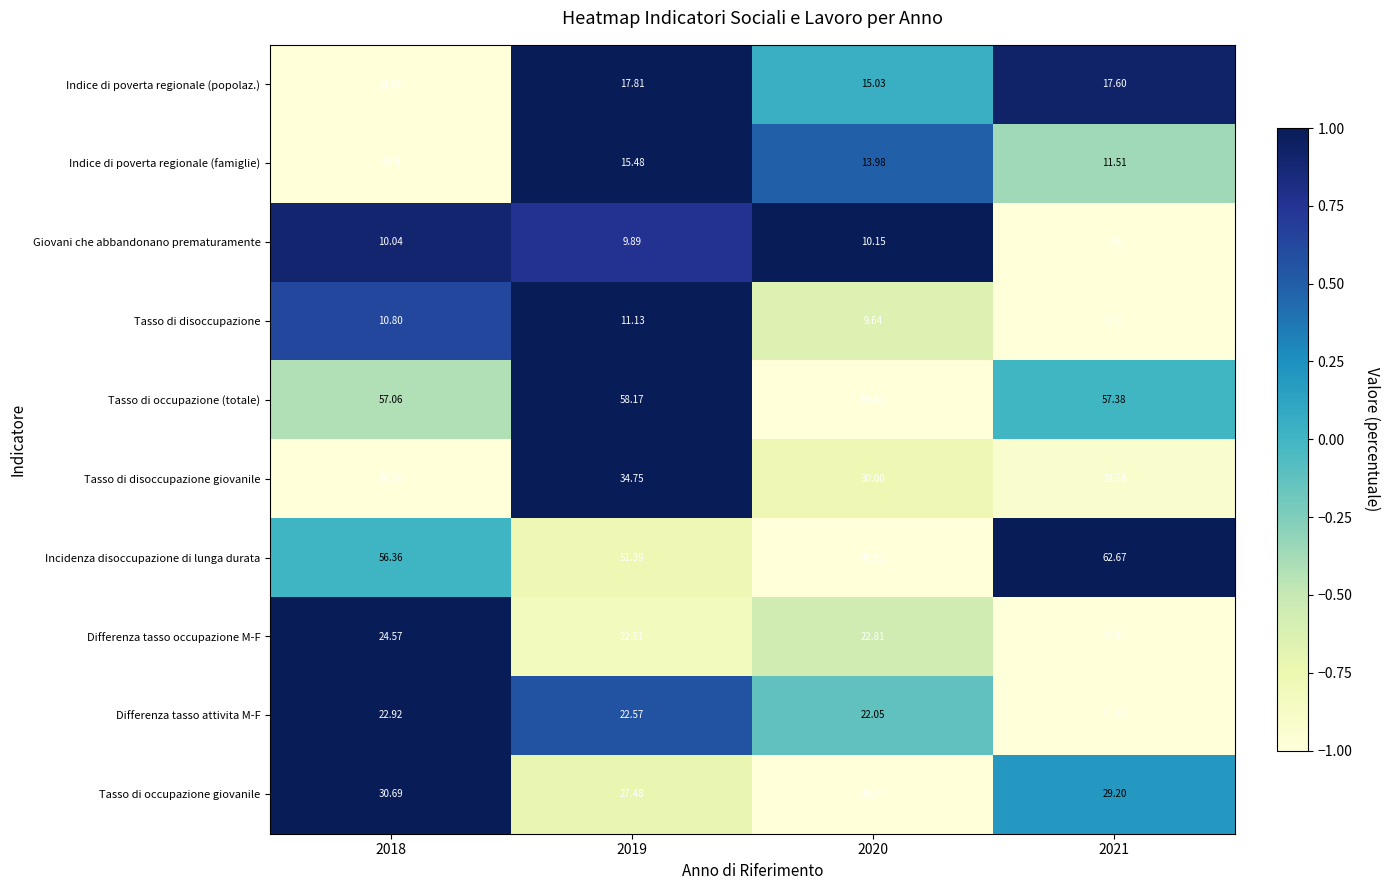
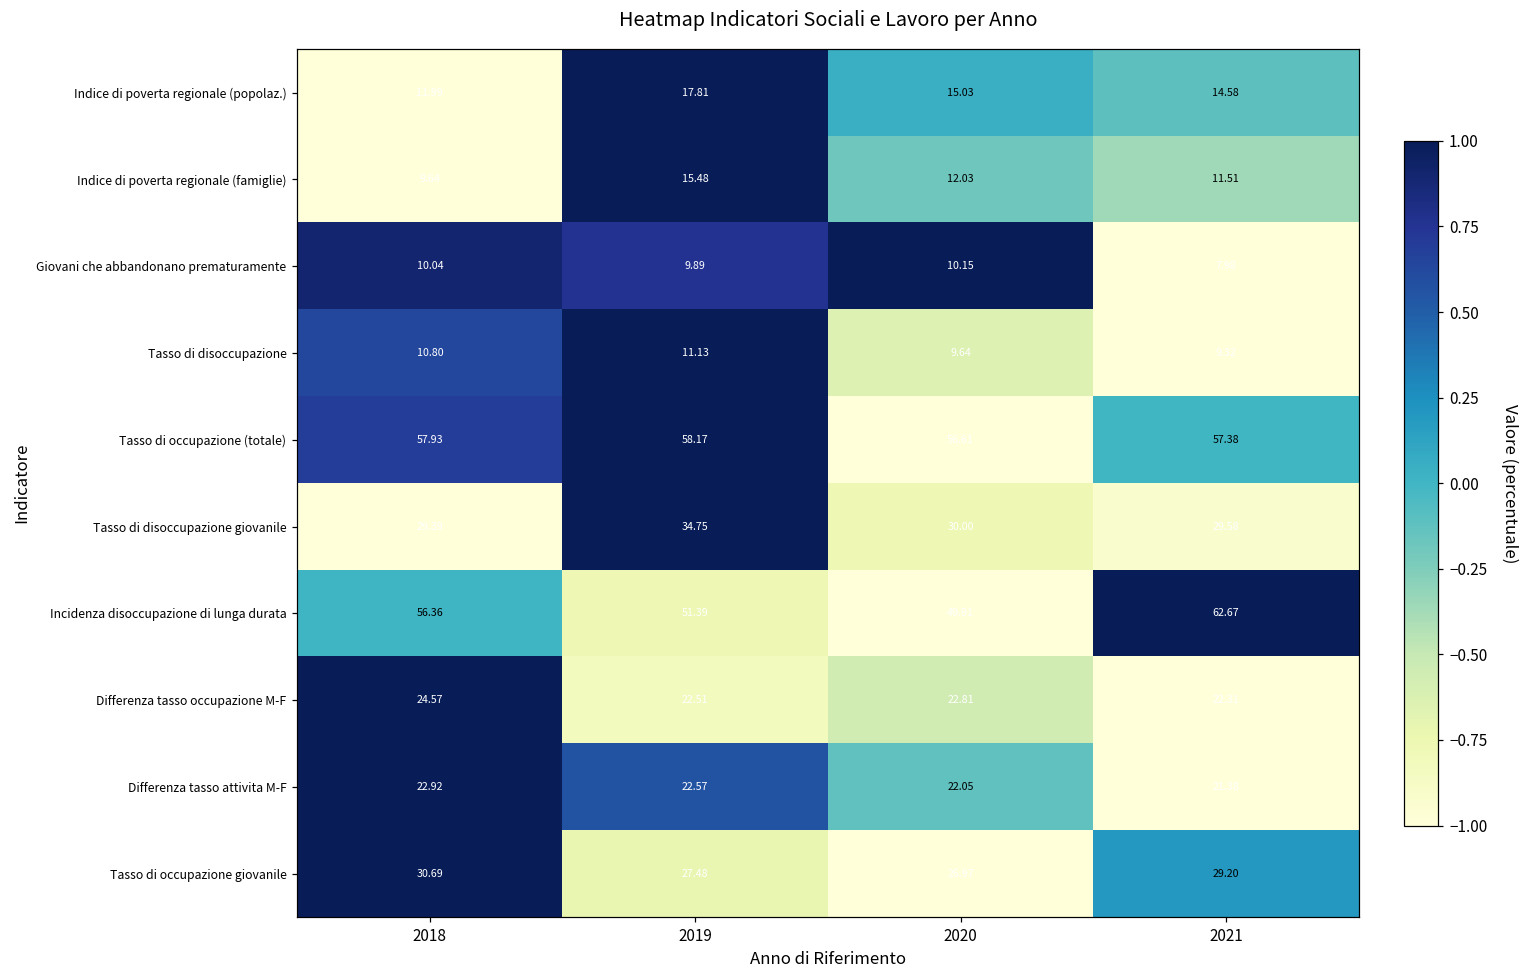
Indice di poverta regionale (popolaz.), 2021: 17.60 -> 14.58
Indice di poverta regionale (famiglie), 2020: 13.98 -> 12.03
Tasso di occupazione (totale), 2018: 57.06 -> 57.93
